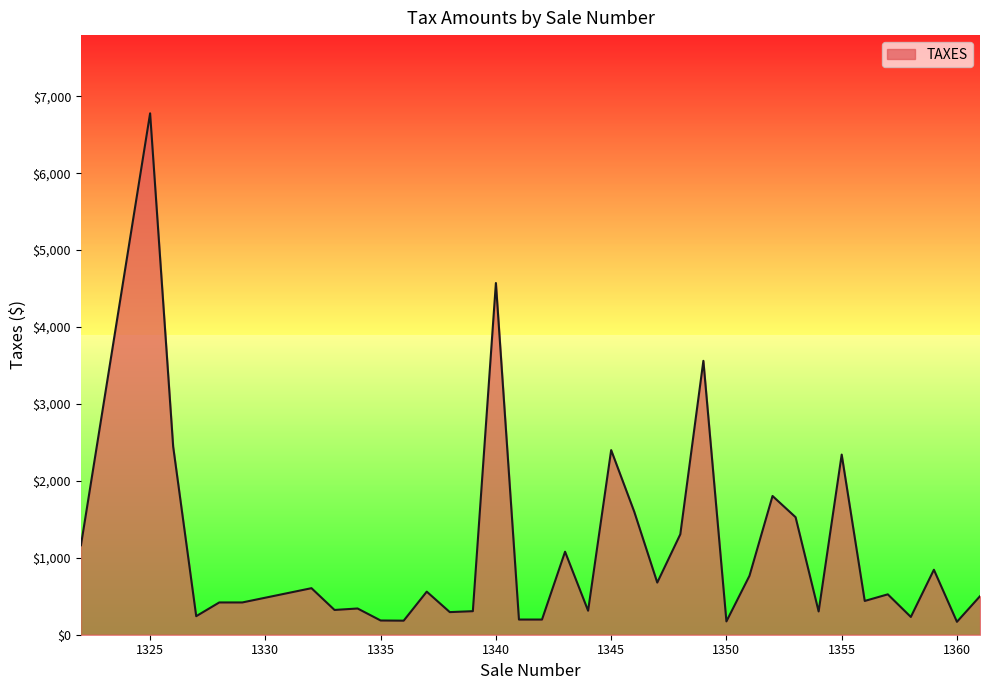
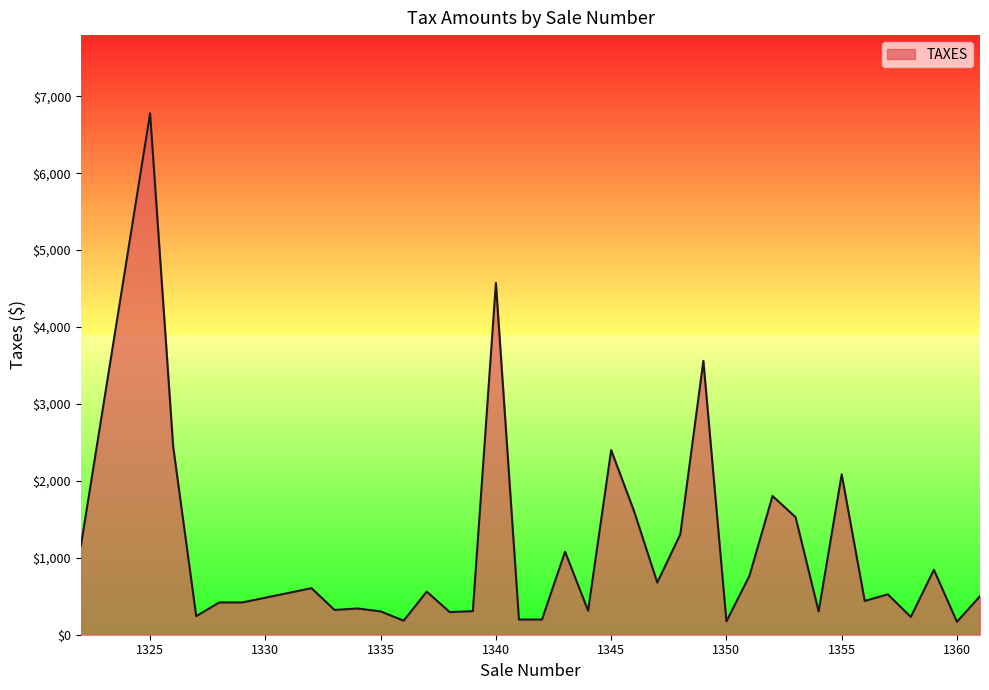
1335: $200 -> $300
1355: $2,300 -> $2,100
